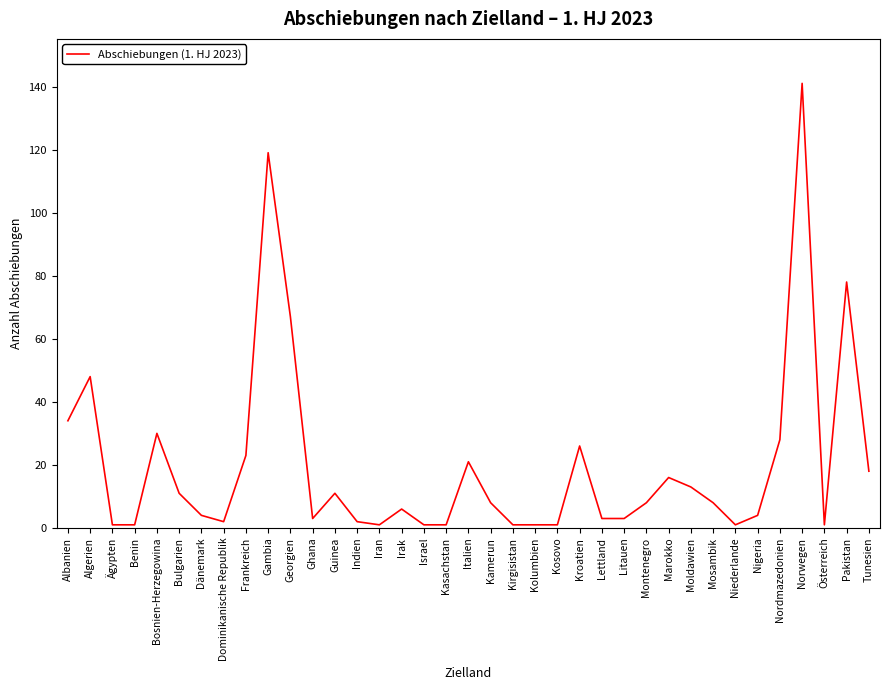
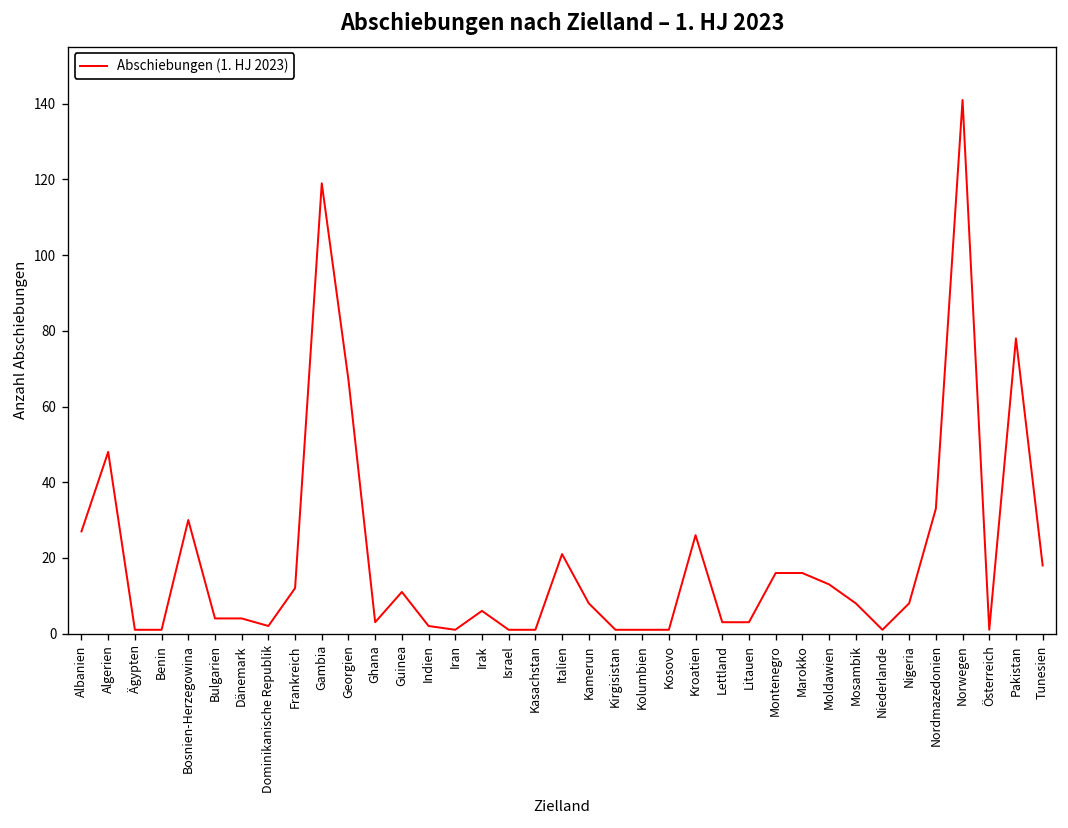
Albanien: 34 -> 27
Bulgarien: 11 -> 4
Frankreich: 23 -> 12
Montenegro: 8 -> 16
Nigeria: 4 -> 8
Nordmazedonien: 28 -> 33
